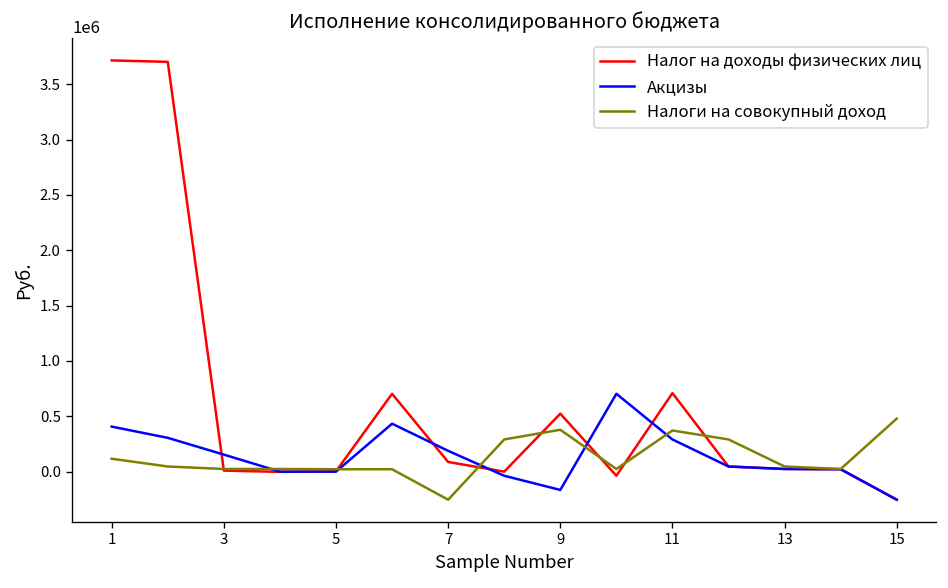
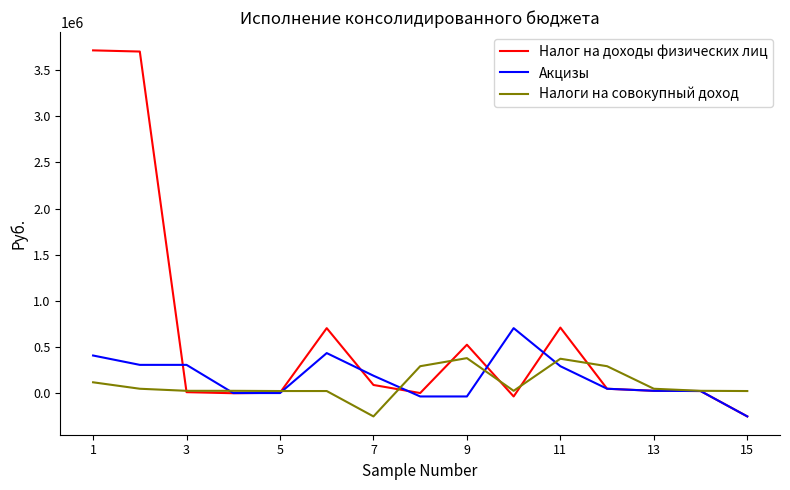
Акцизы, 3: 200000 -> 300000
Акцизы, 9: -200000 -> 0
Налоги на совокупный доход, 15: 500000 -> 0
